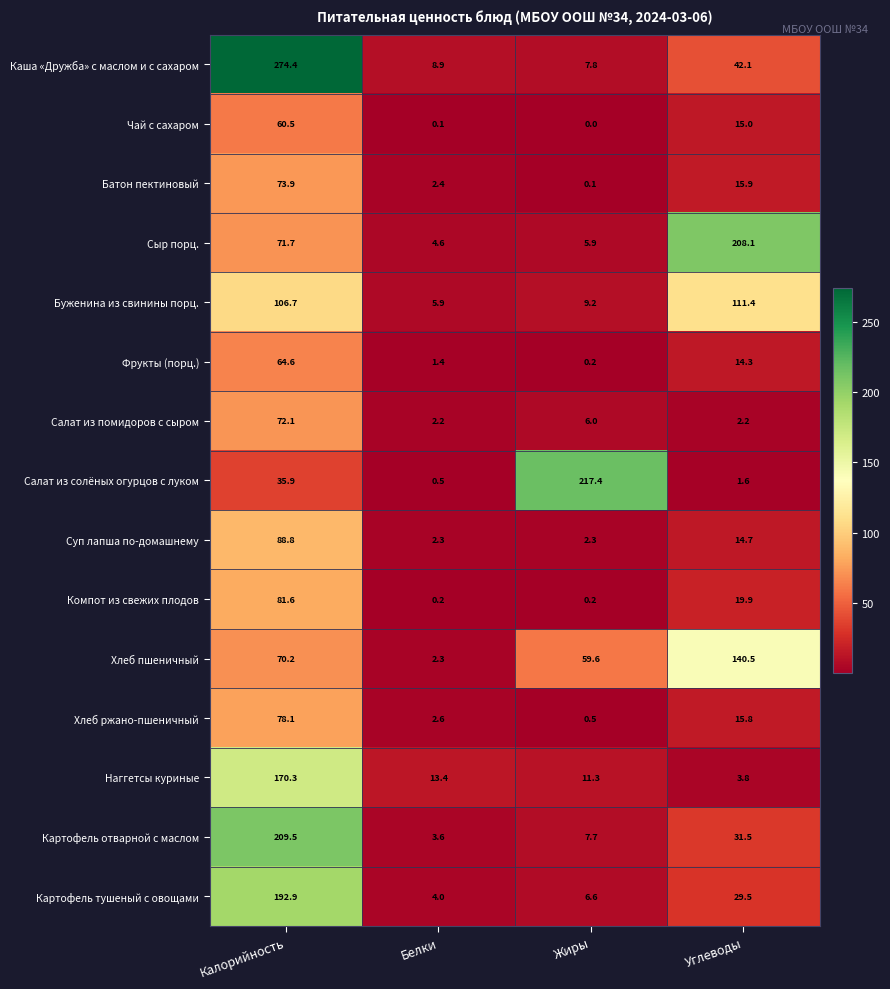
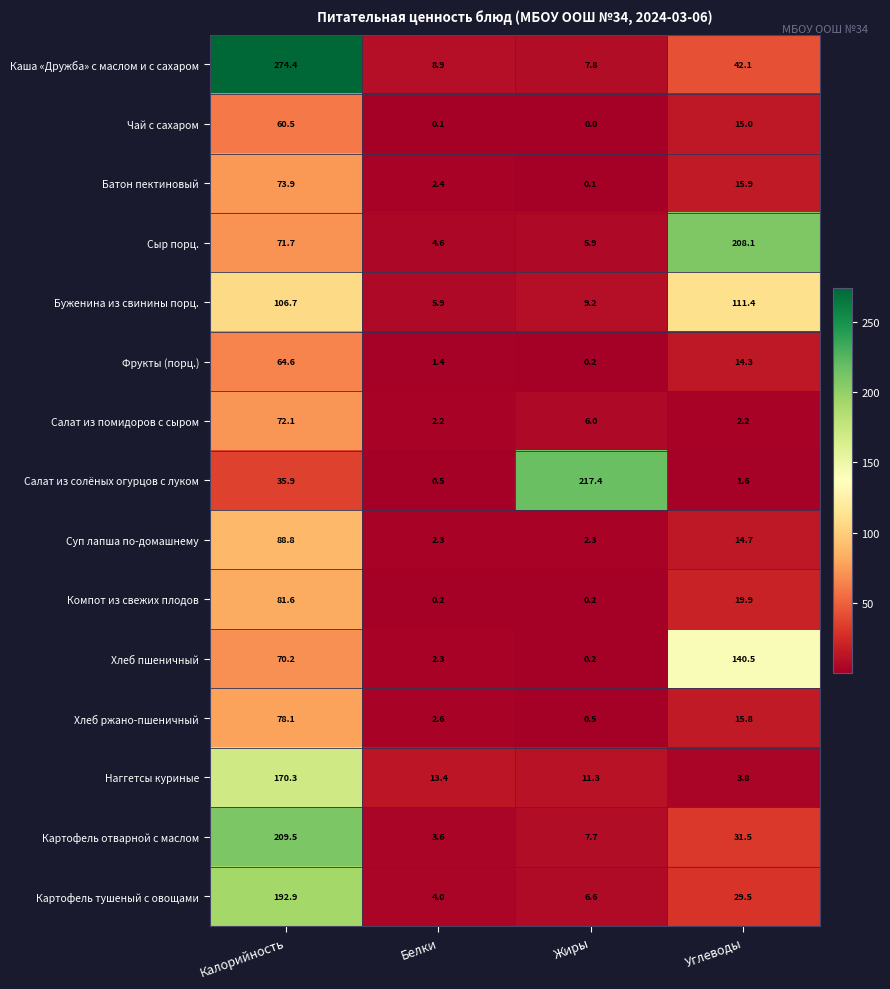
Хлеб пшеничный, Жиры: 59.6 -> 0.2
